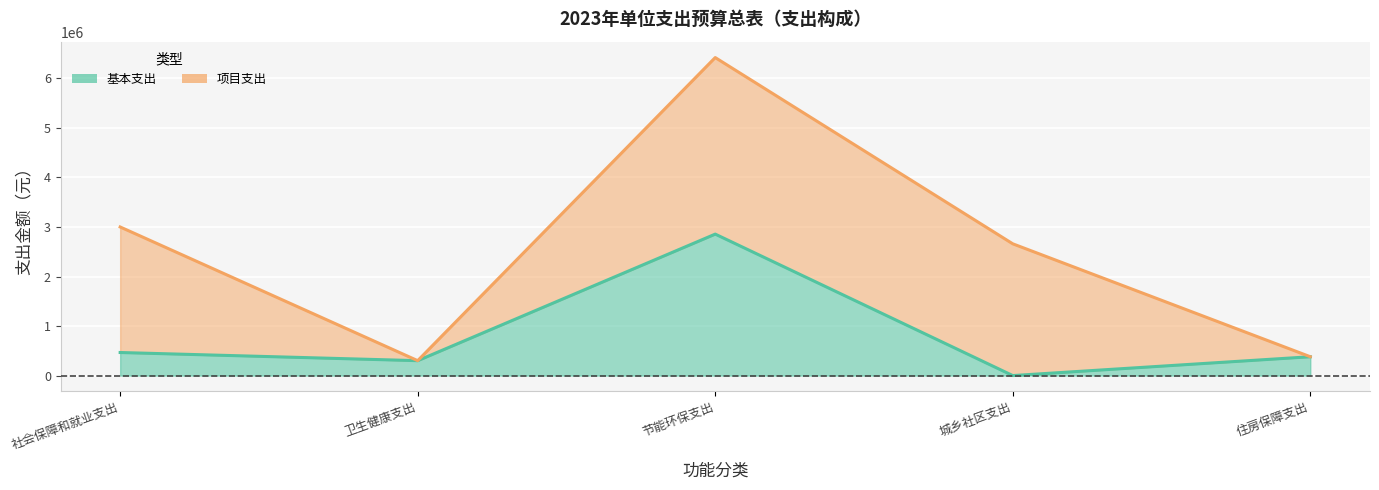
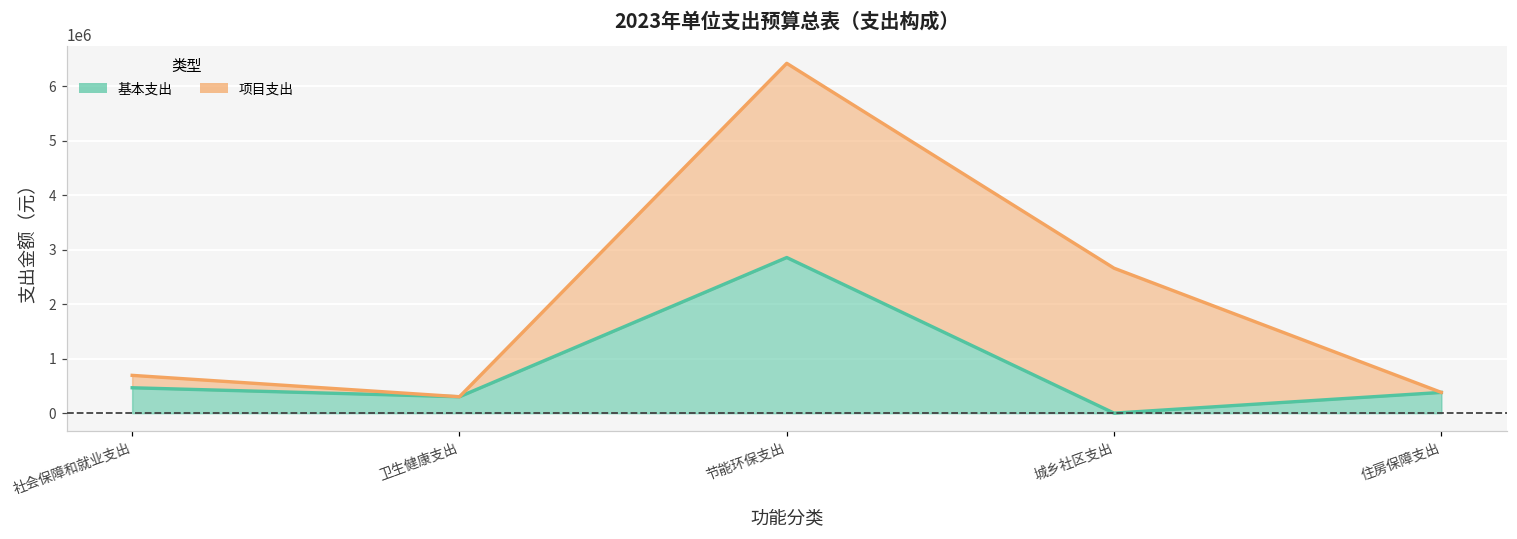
项目支出, 社会保障和就业支出: 2500000 -> 200000
